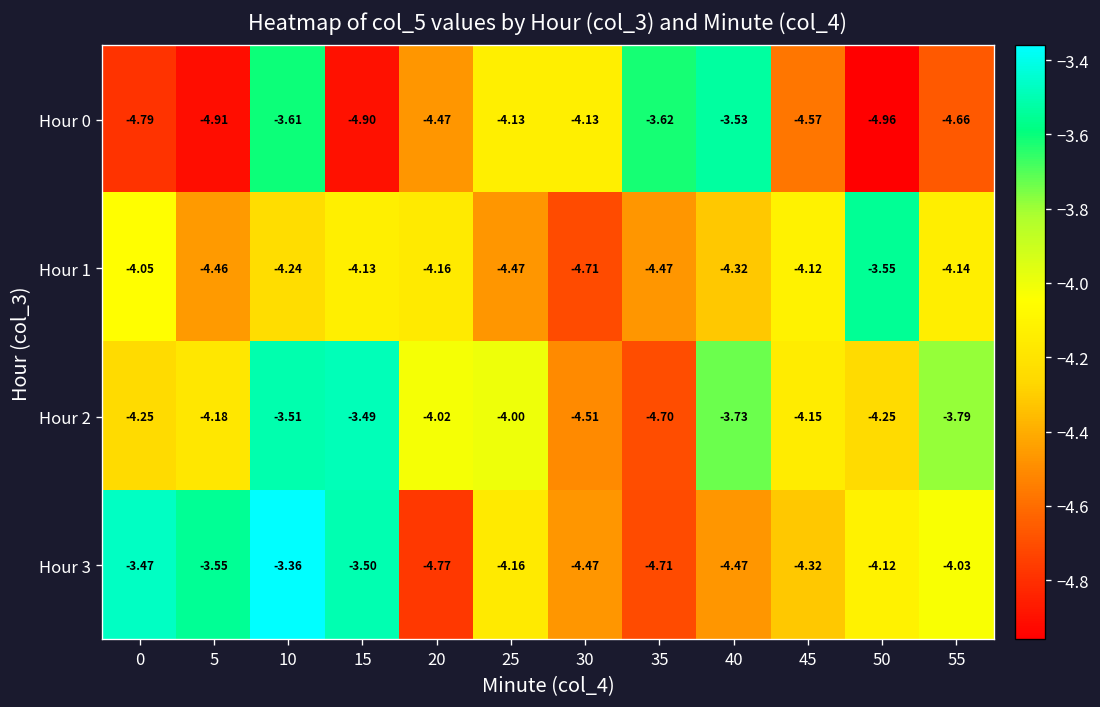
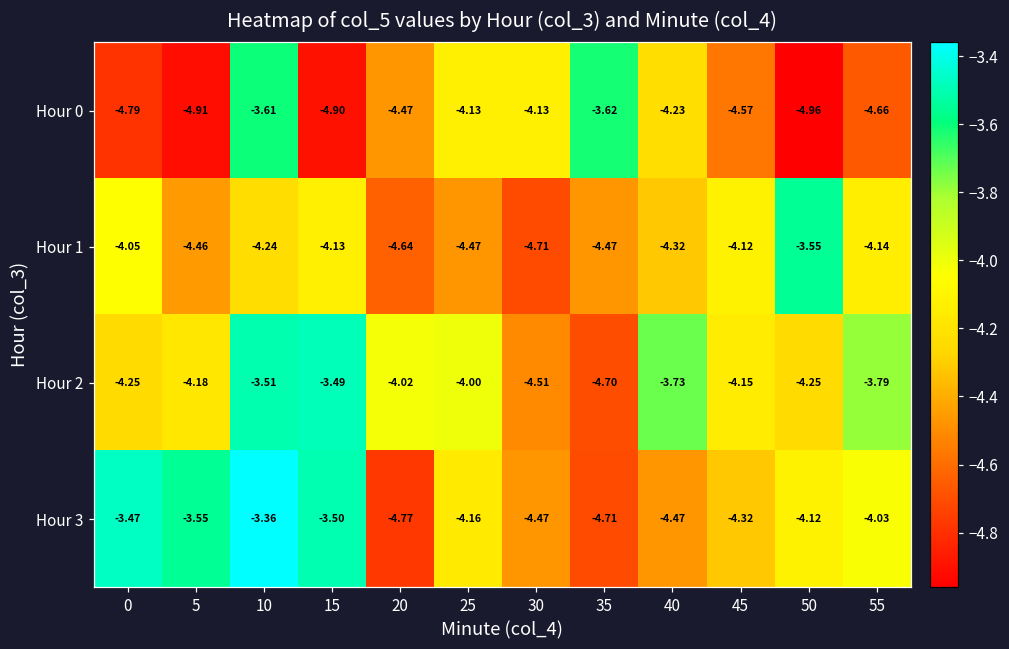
Hour 0, 40: -3.53 -> -4.23
Hour 1, 20: -4.16 -> -4.64
